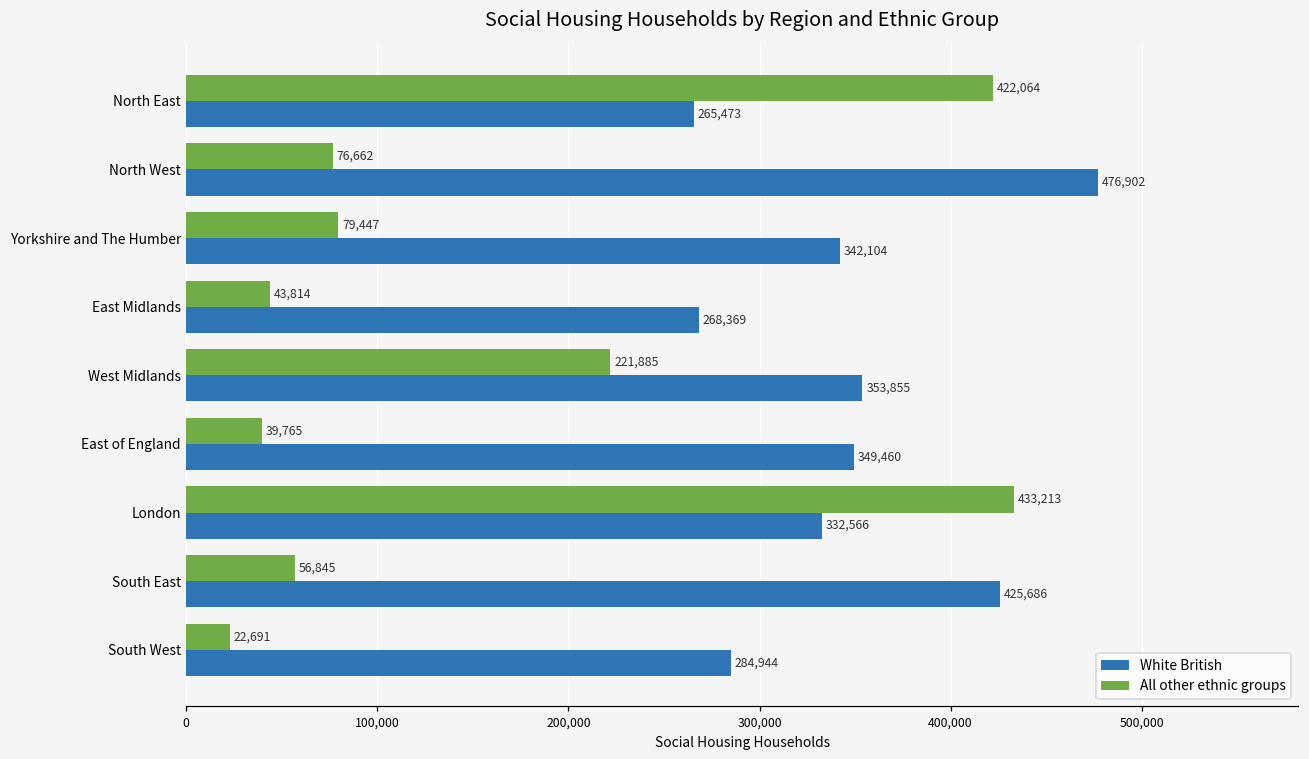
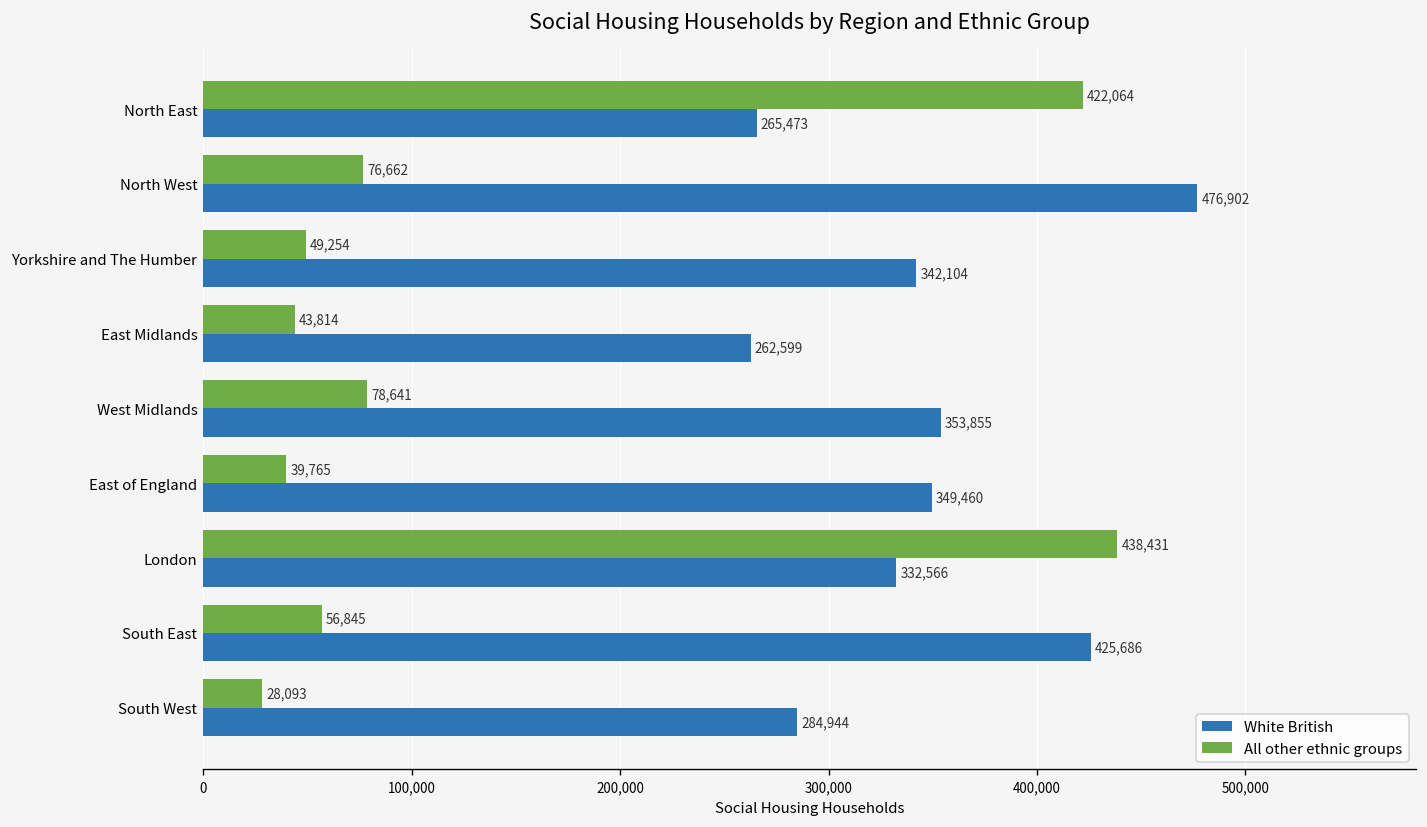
All other ethnic groups, Yorkshire and The Humber: 79,447 -> 49,254
White British, East Midlands: 268,369 -> 262,599
All other ethnic groups, West Midlands: 221,885 -> 78,641
All other ethnic groups, London: 433,213 -> 438,431
All other ethnic groups, South West: 22,691 -> 28,093
